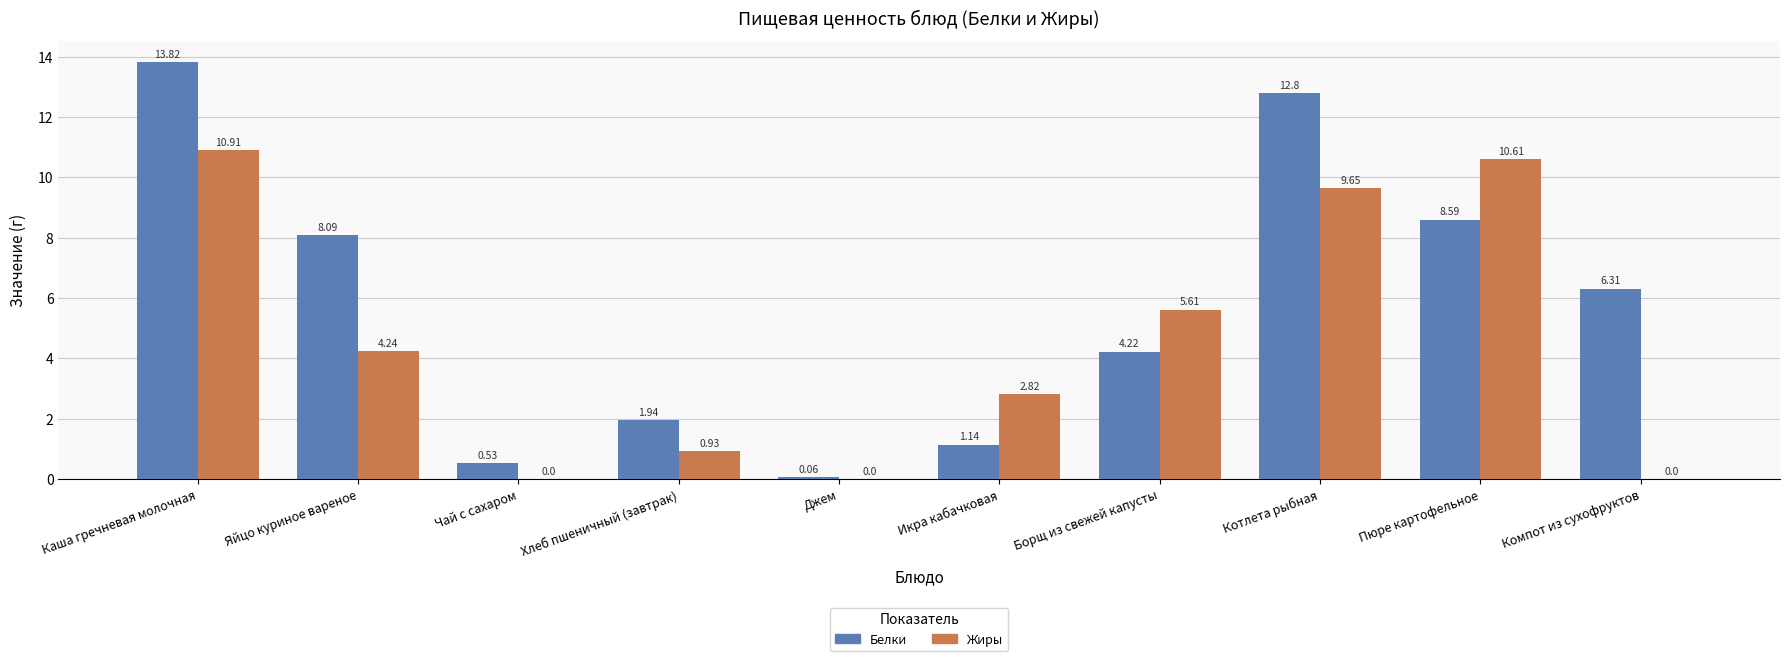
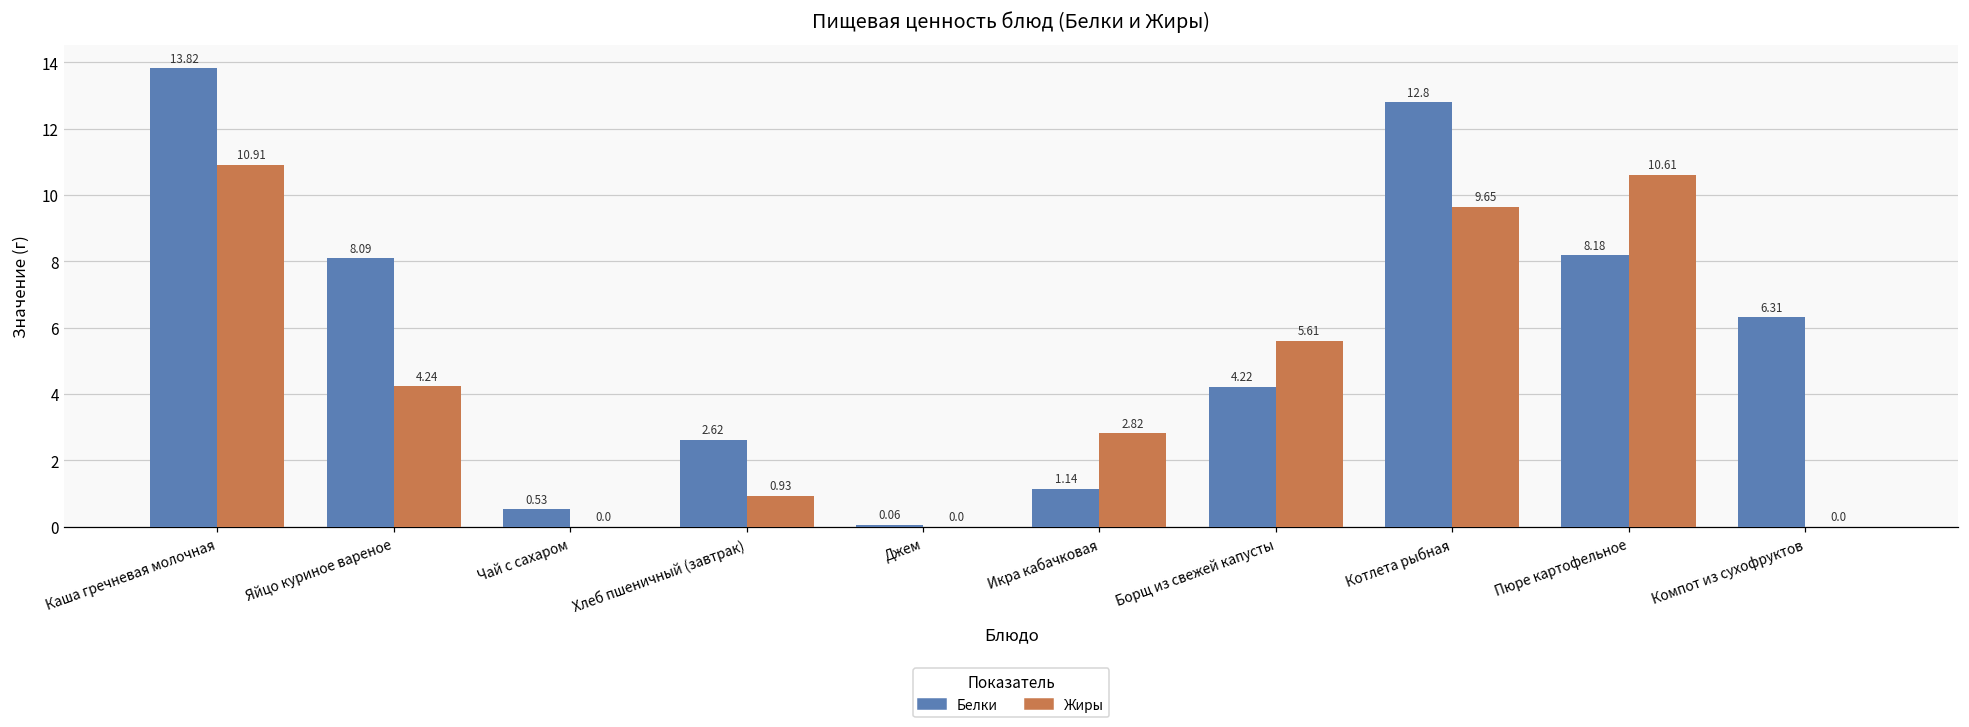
Белки, Хлеб пшеничный (завтрак): 1.94 -> 2.62
Белки, Пюре картофельное: 8.59 -> 8.18
